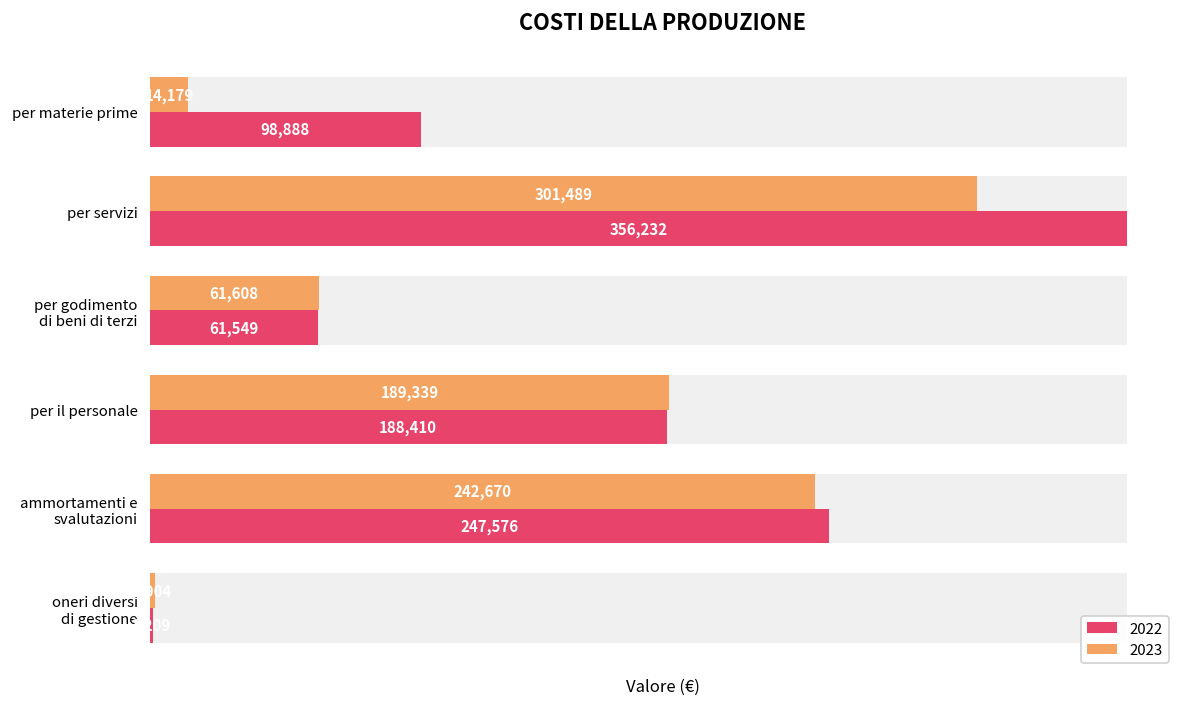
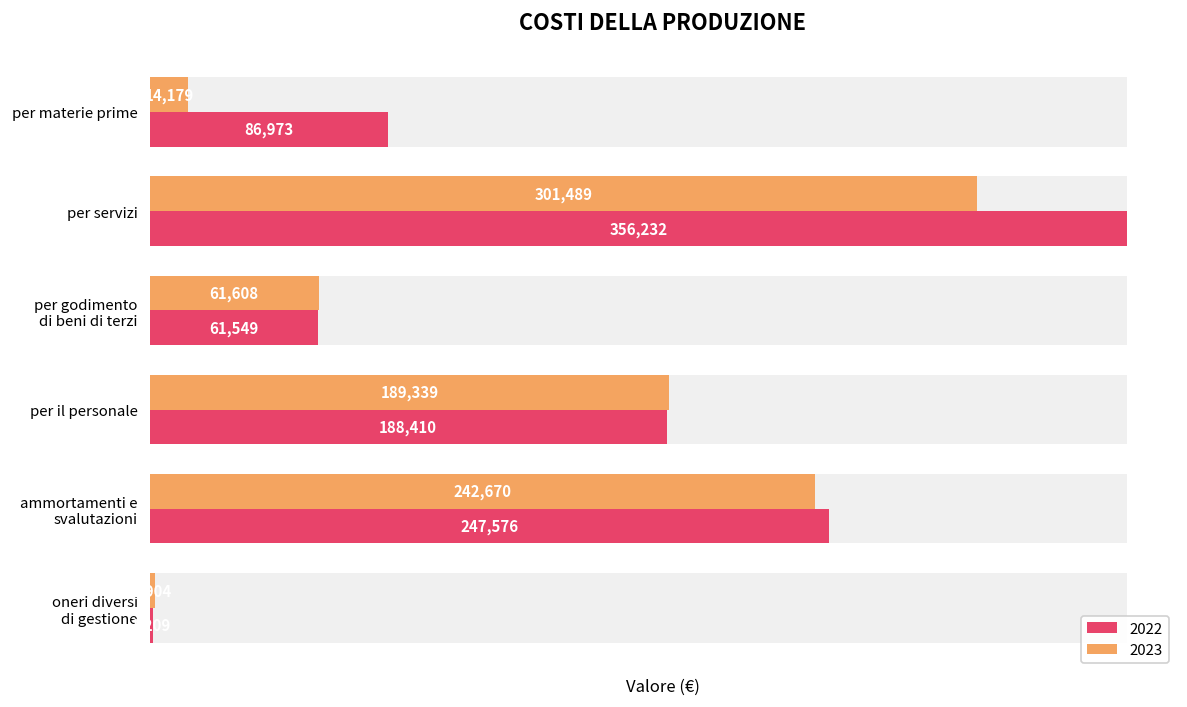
2022, per materie prime: 98,888 -> 86,973
